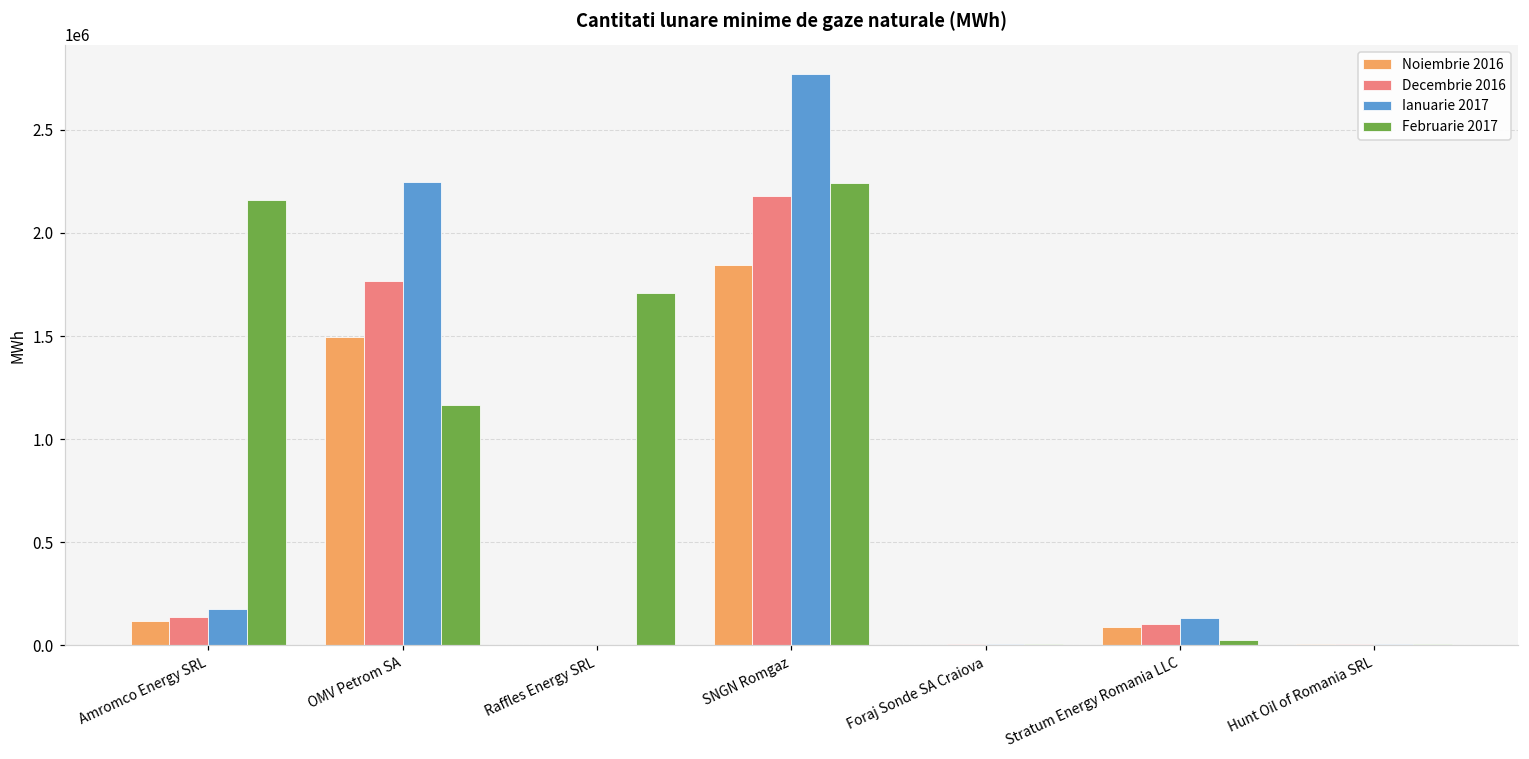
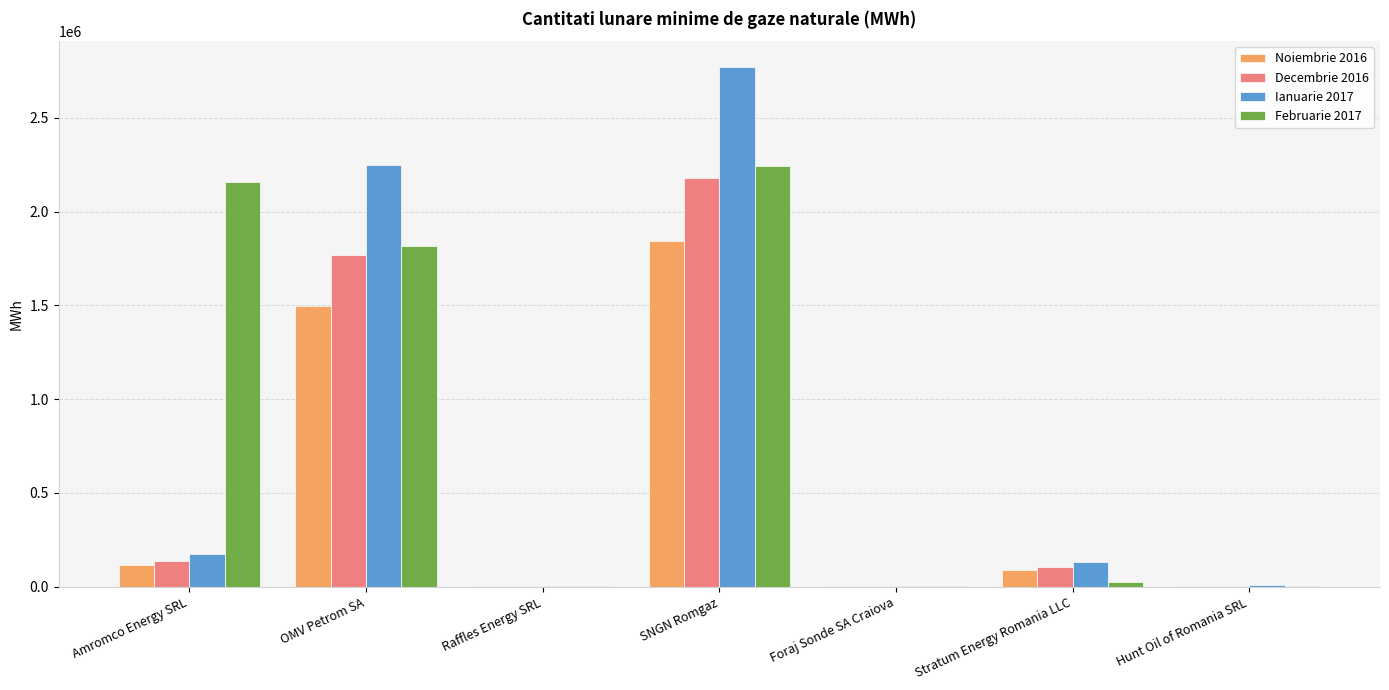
Februarie 2017, OMV Petrom SA: 1160000 -> 1820000
Februarie 2017, Raffles Energy SRL: 1710000 -> 0
